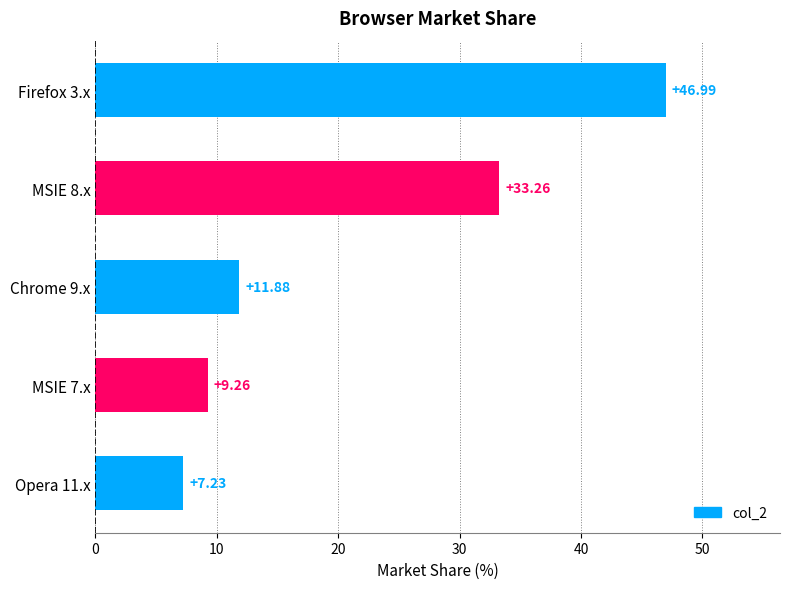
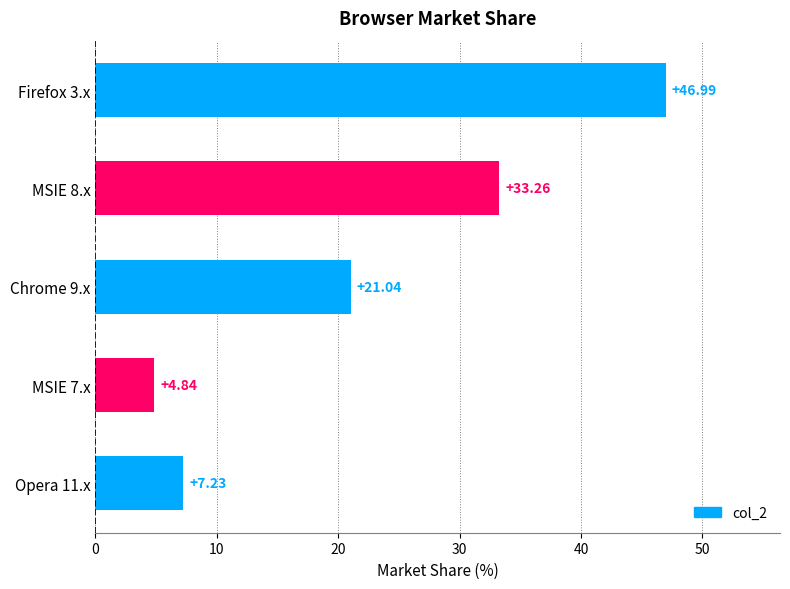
Chrome 9.x: +11.88 -> +21.04
MSIE 7.x: +9.26 -> +4.84
